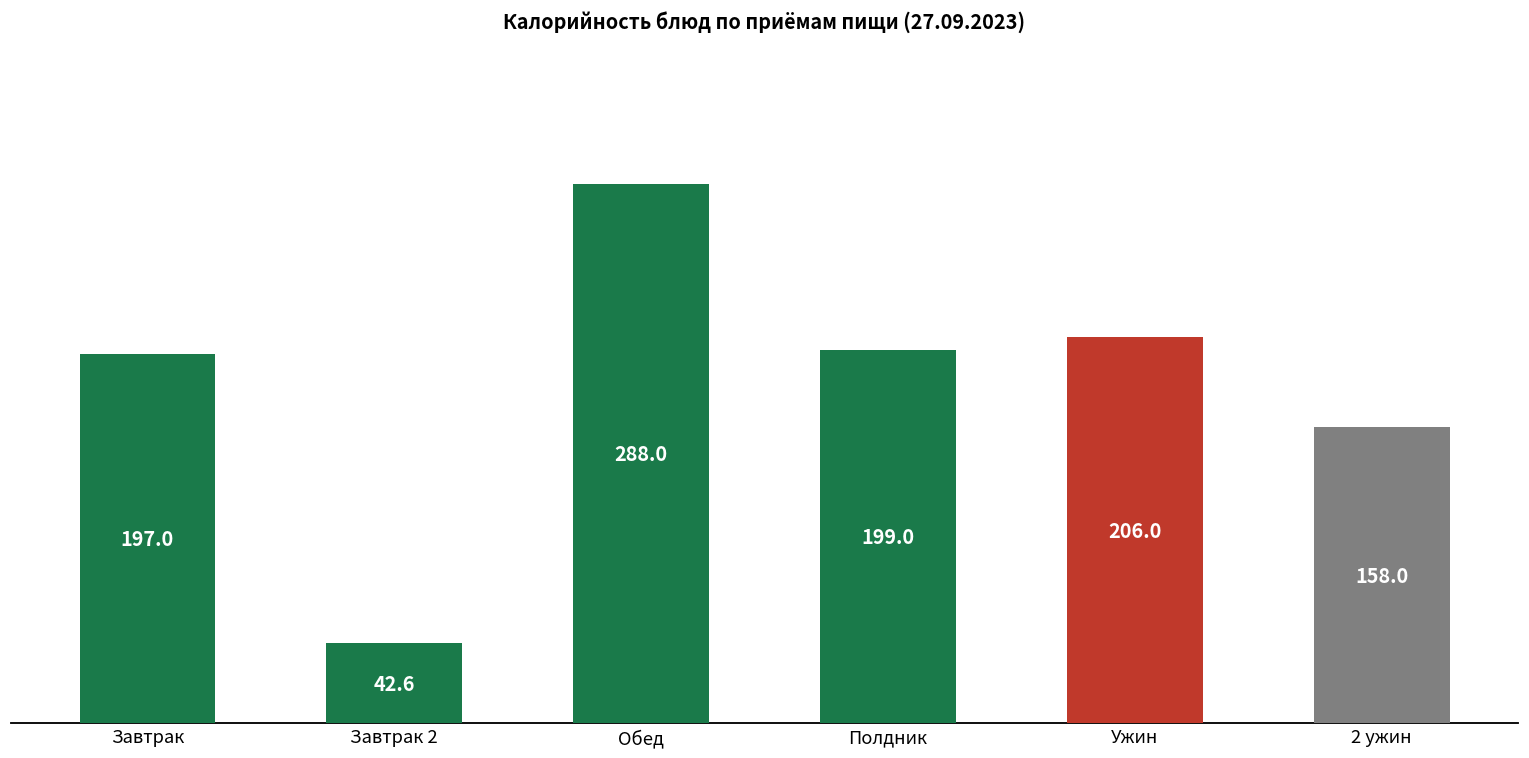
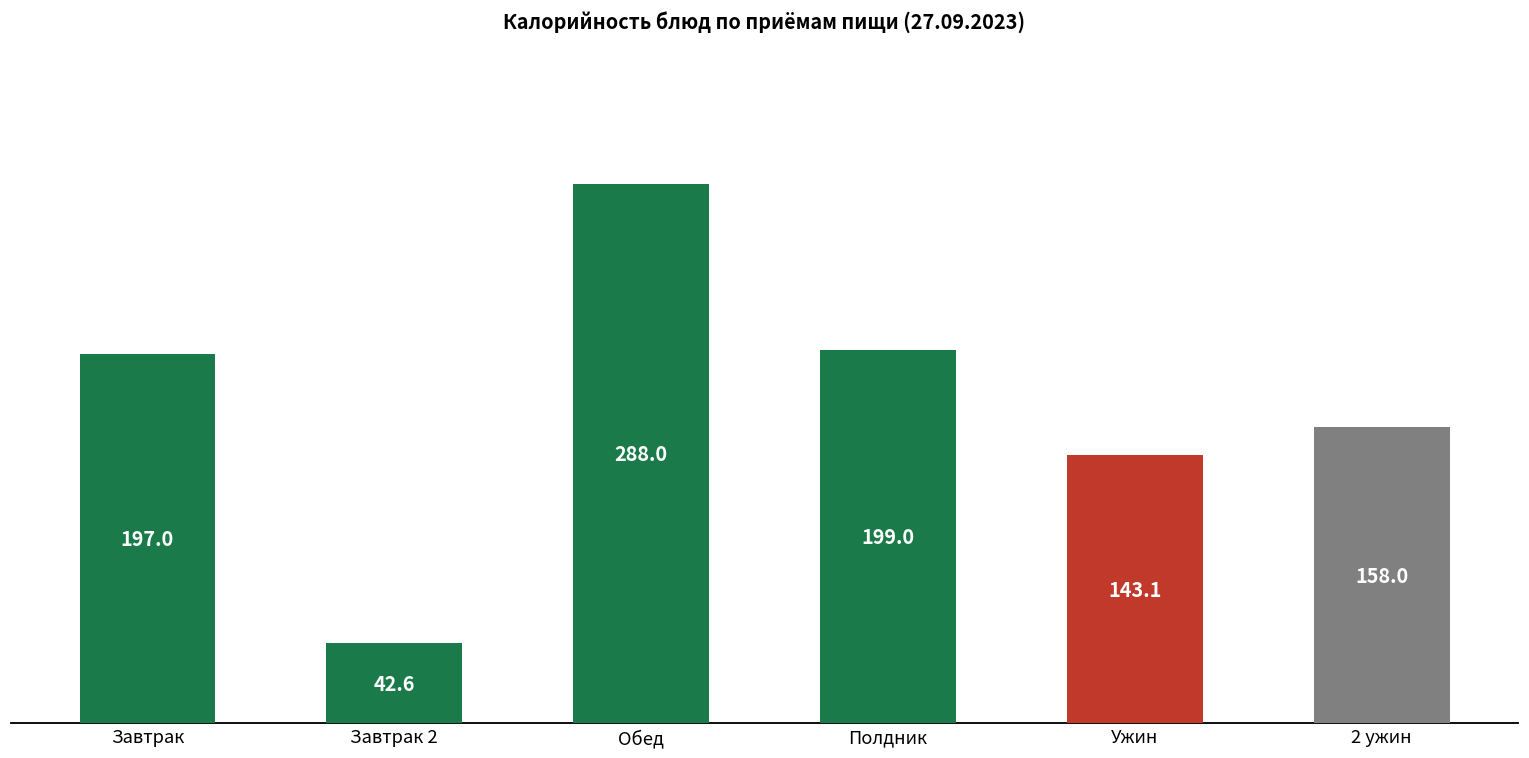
Ужин: 206.0 -> 143.1
